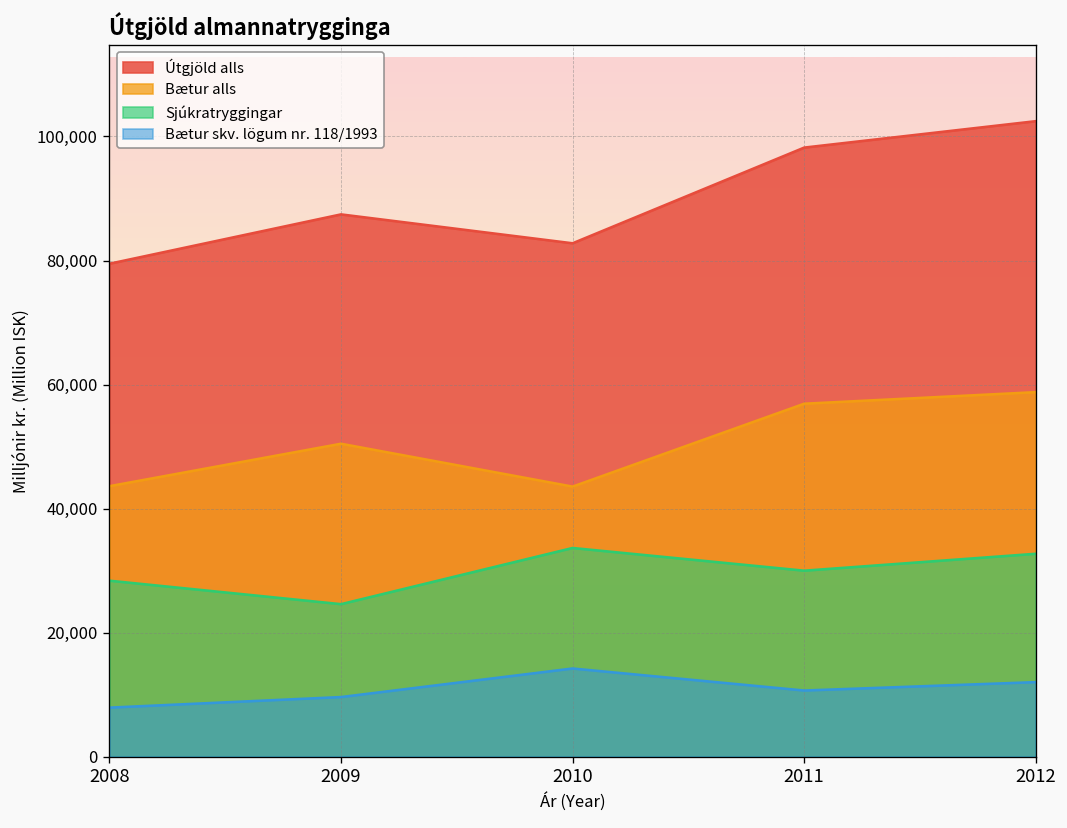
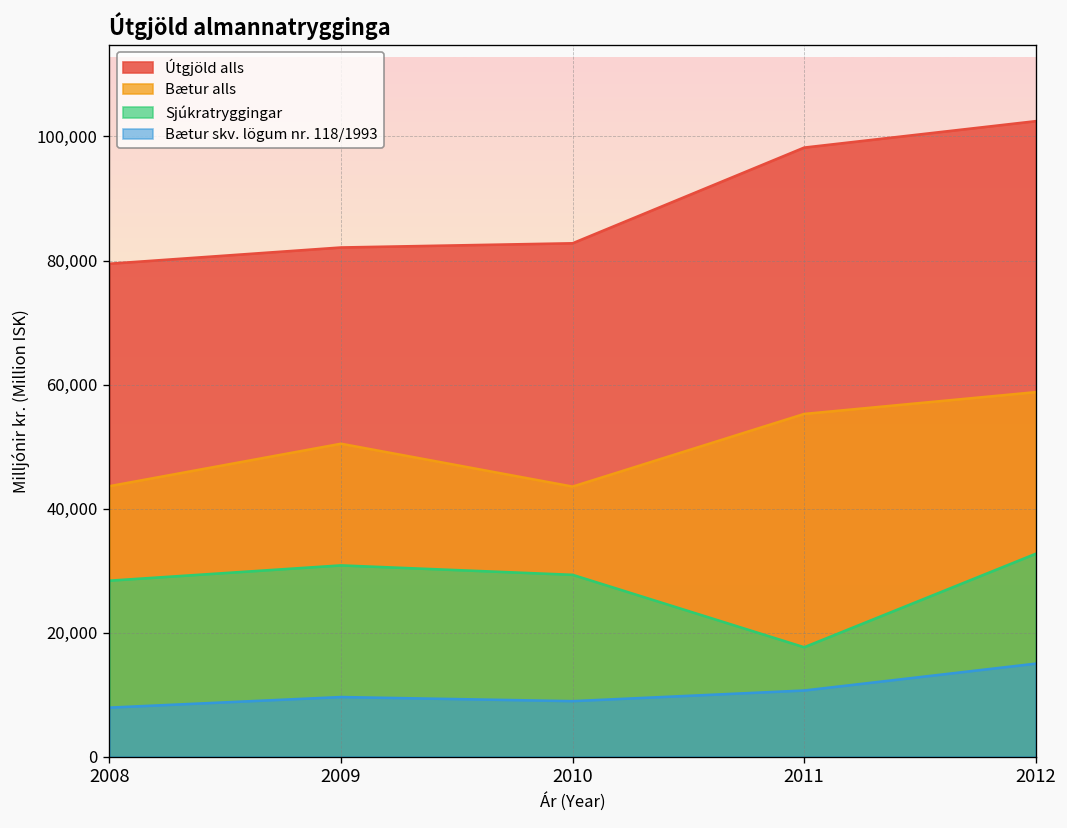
Útgjöld alls, 2009: 87,000 -> 82,000
Sjúkratryggingar, 2009: 25,000 -> 31,000
Sjúkratryggingar, 2010: 34,000 -> 29,000
Bætur skv. lögum nr. 118/1993, 2010: 14,000 -> 9,000
Bætur alls, 2011: 57,000 -> 55,000
Sjúkratryggingar, 2011: 30,000 -> 18,000
Bætur skv. lögum nr. 118/1993, 2012: 12,000 -> 15,000
